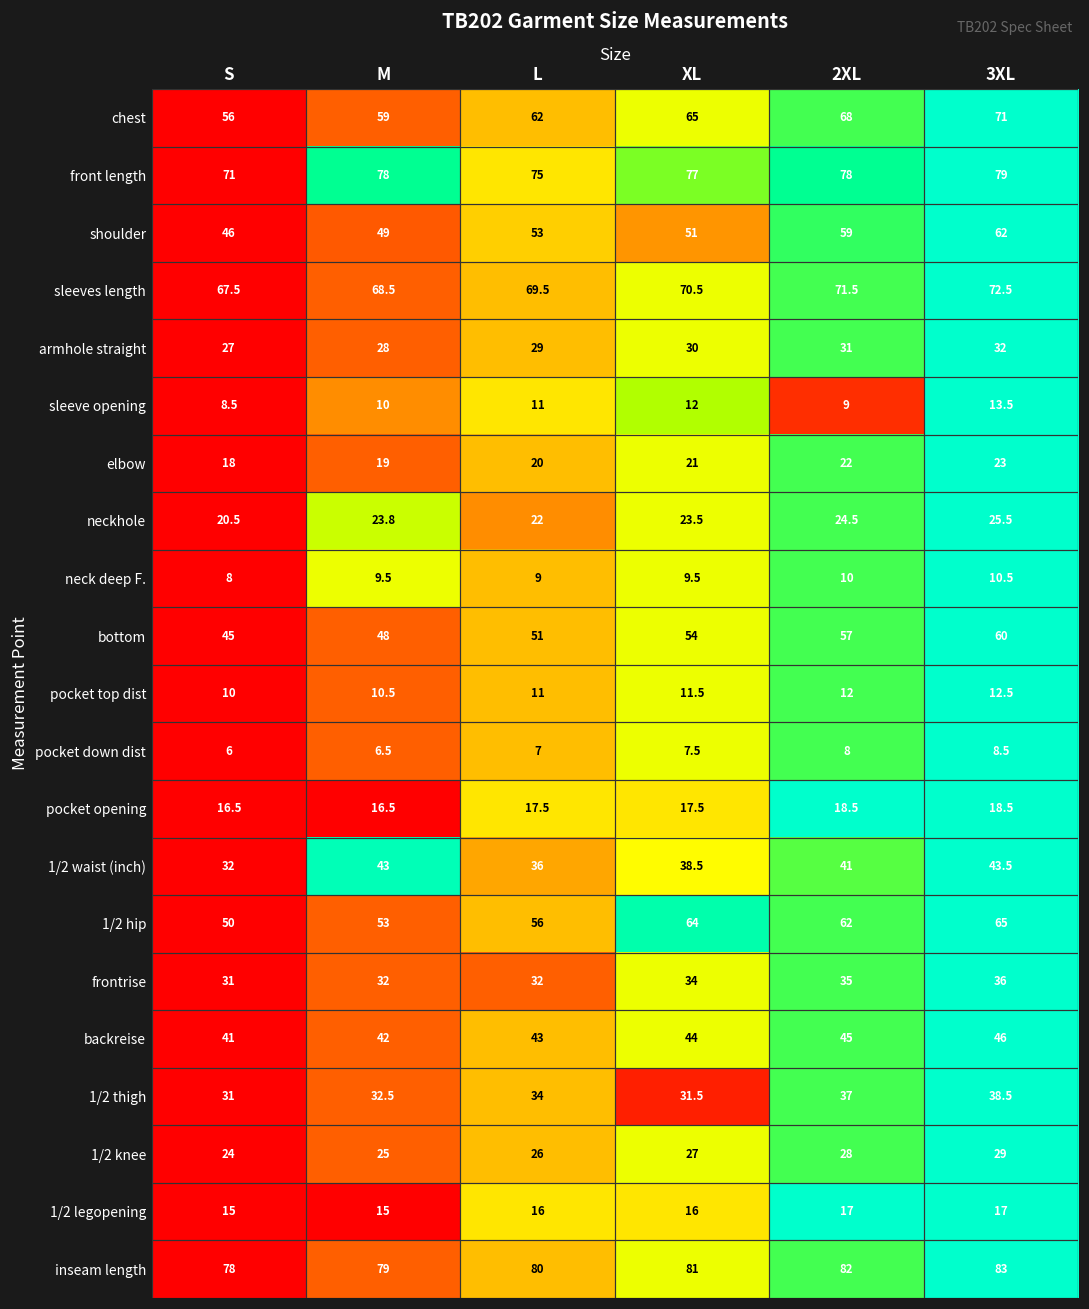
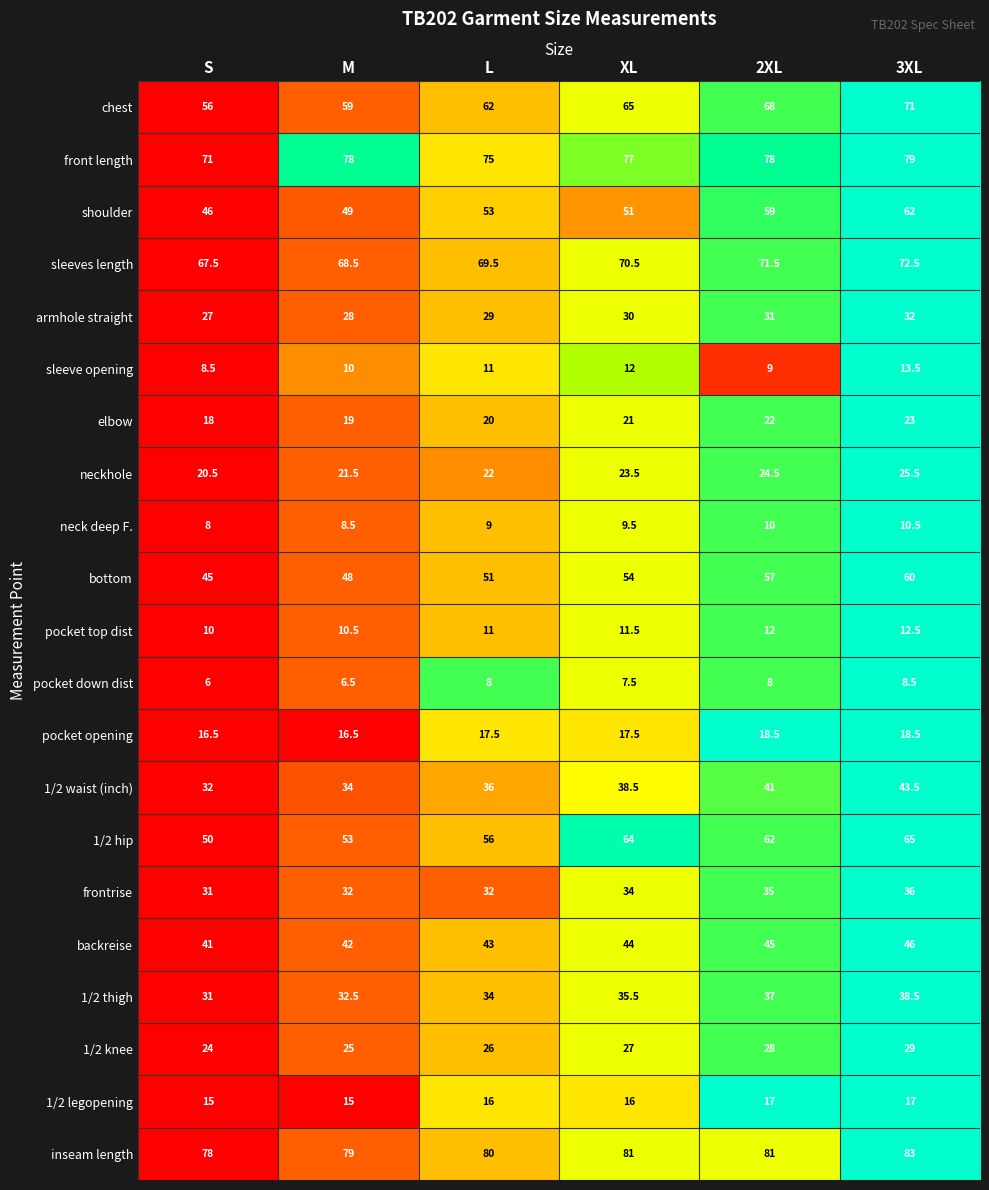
neckhole, M: 23.8 -> 21.5
neck deep F., M: 9.5 -> 8.5
pocket down dist, L: 7 -> 8
1/2 waist (inch), M: 43 -> 34
1/2 thigh, XL: 31.5 -> 35.5
inseam length, 2XL: 82 -> 81
